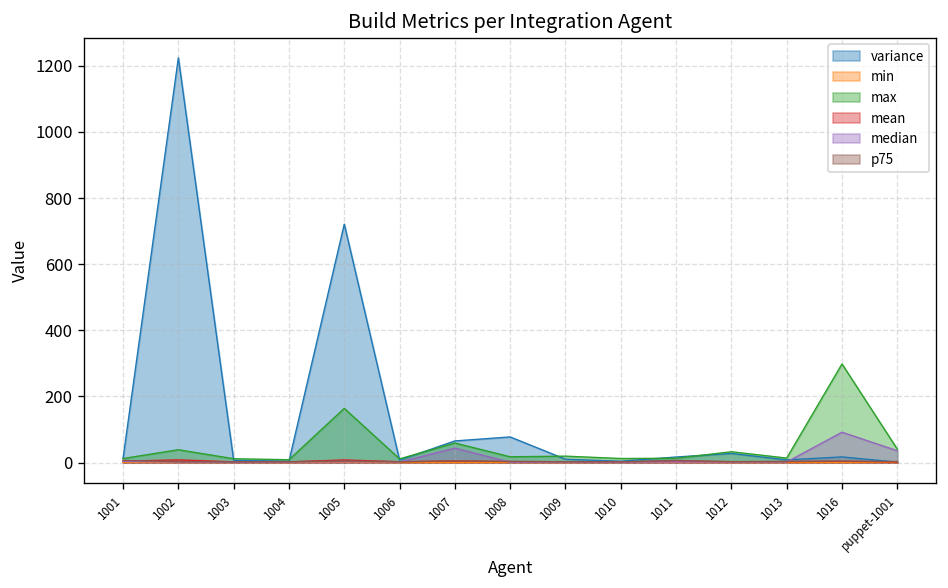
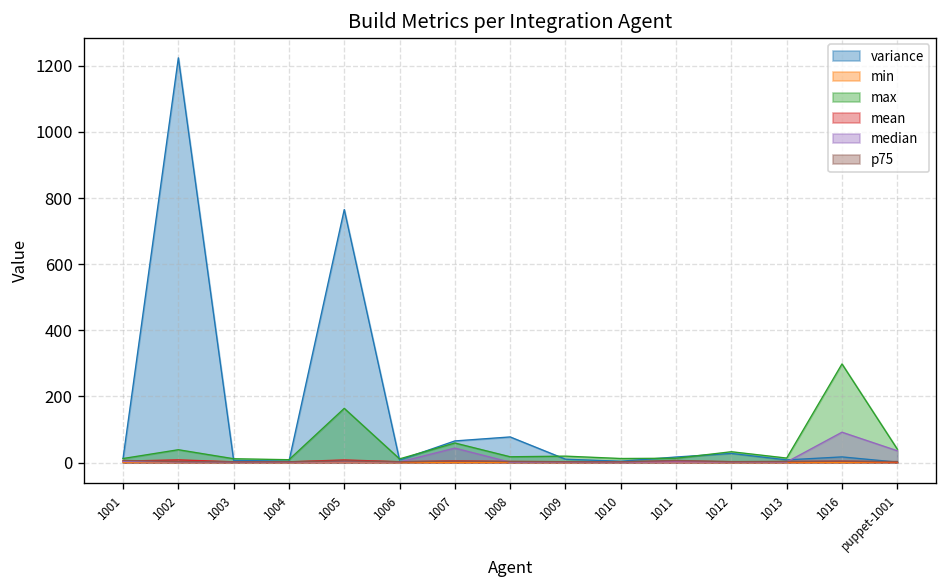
variance, 1005: 720 -> 770
